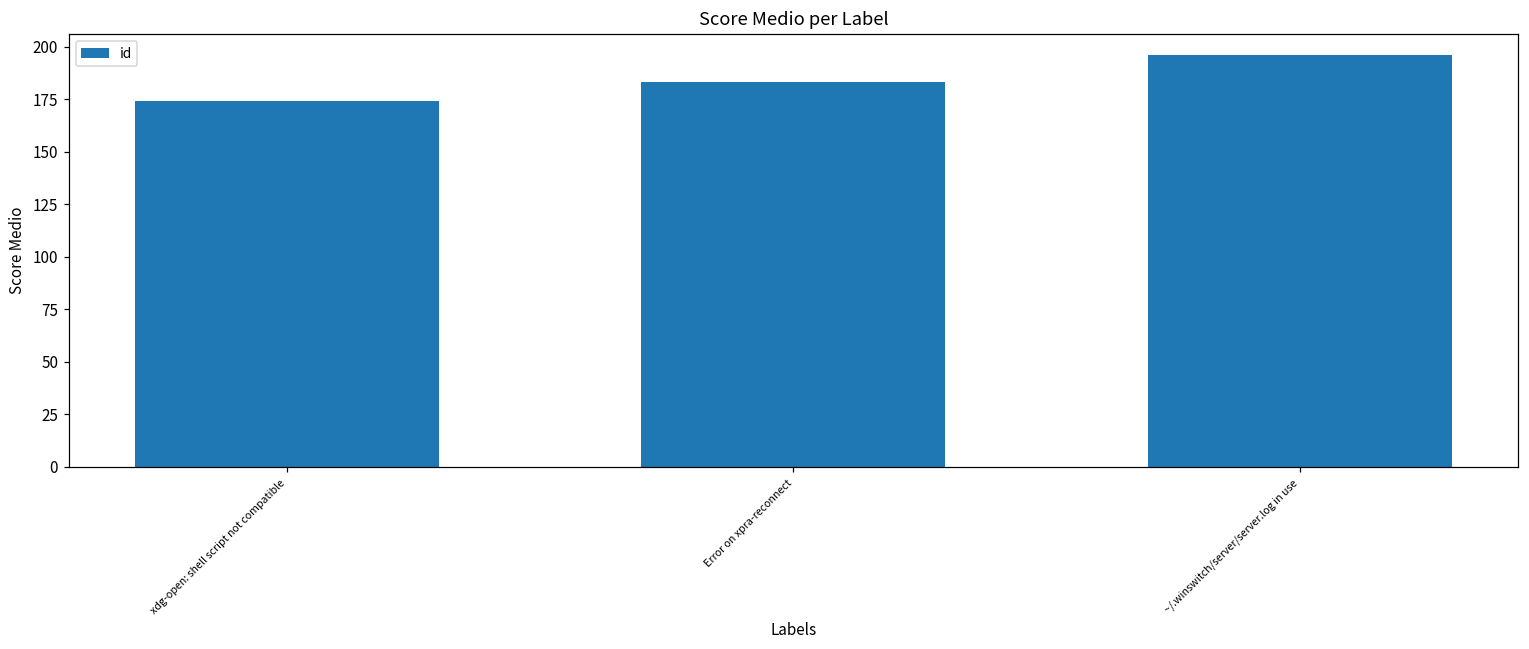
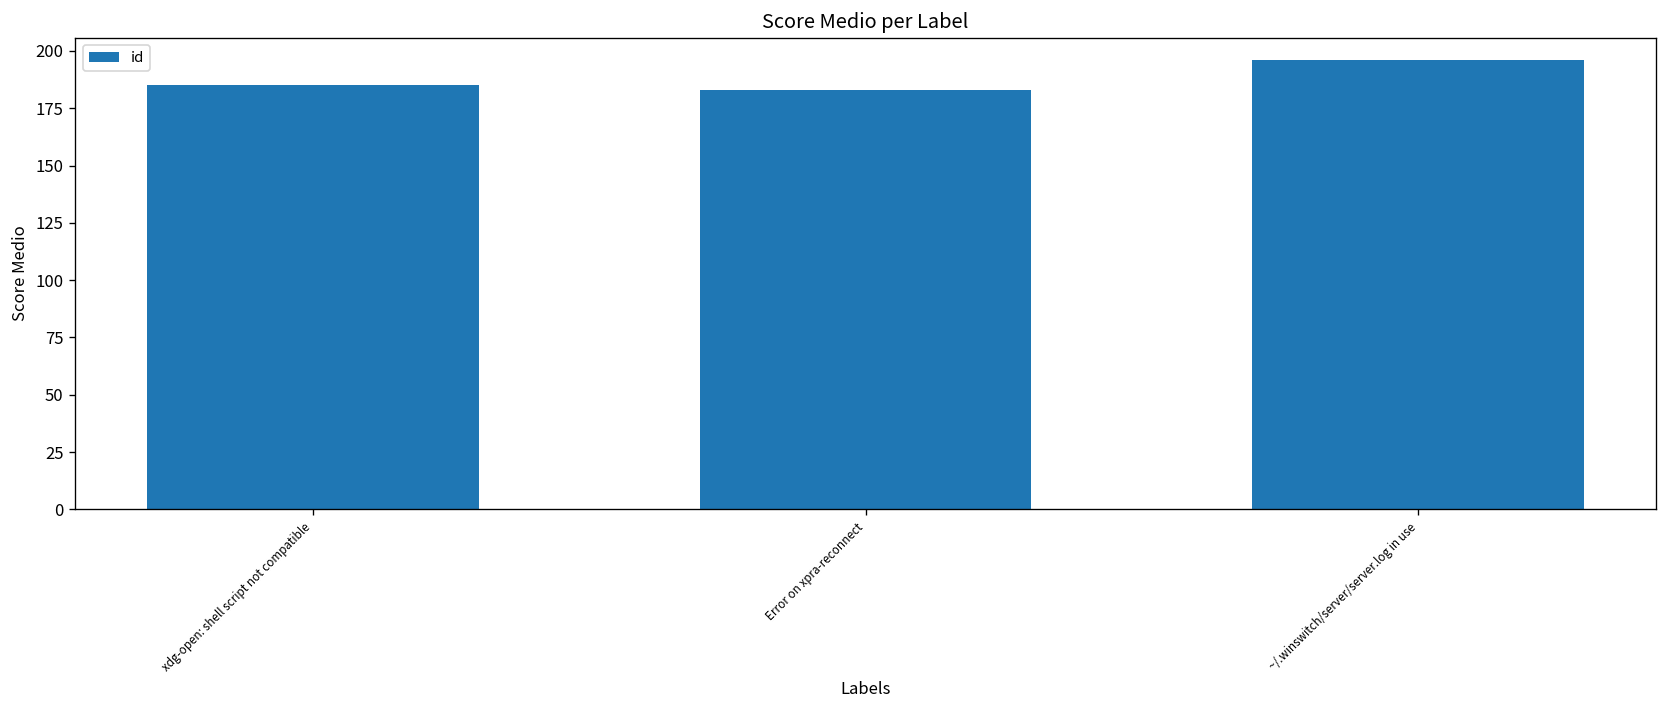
xdg-open: shell script not compatible: 174 -> 185
